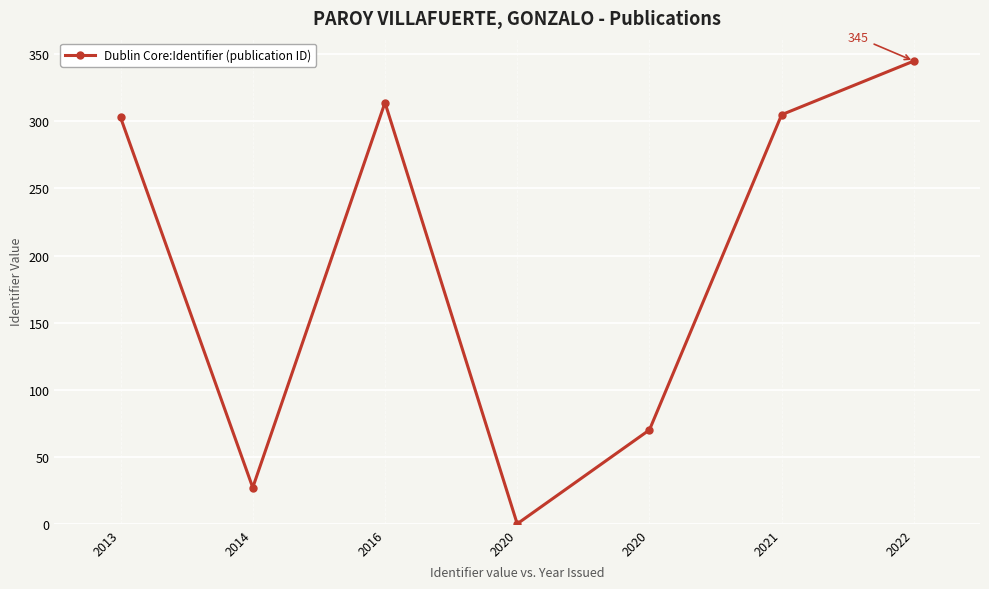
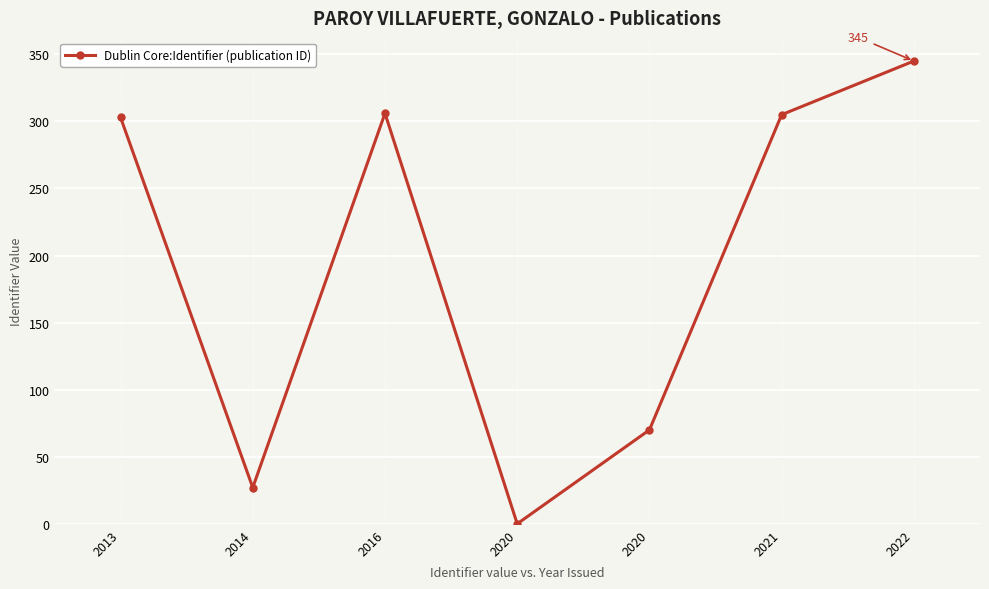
2016: 314 -> 306
